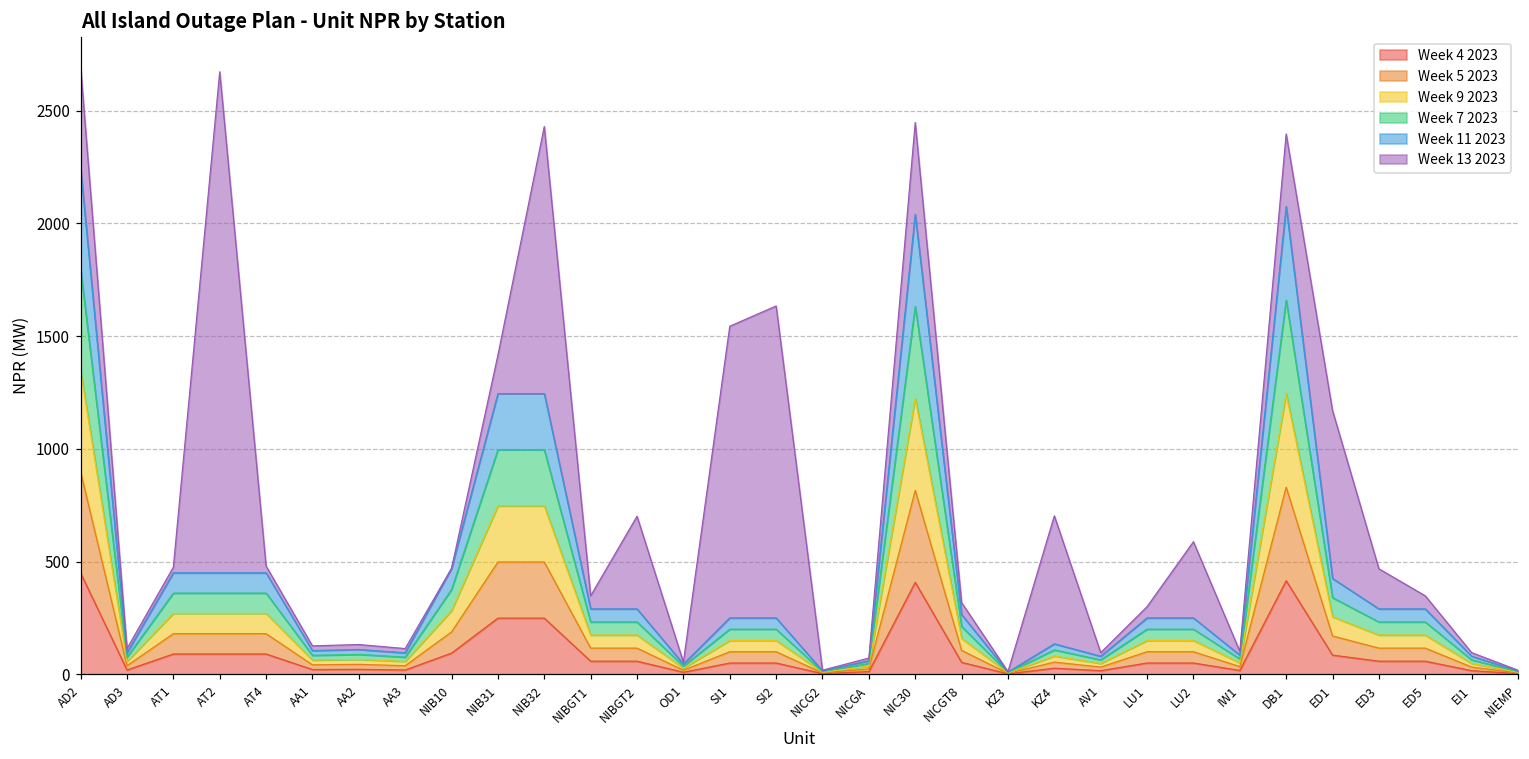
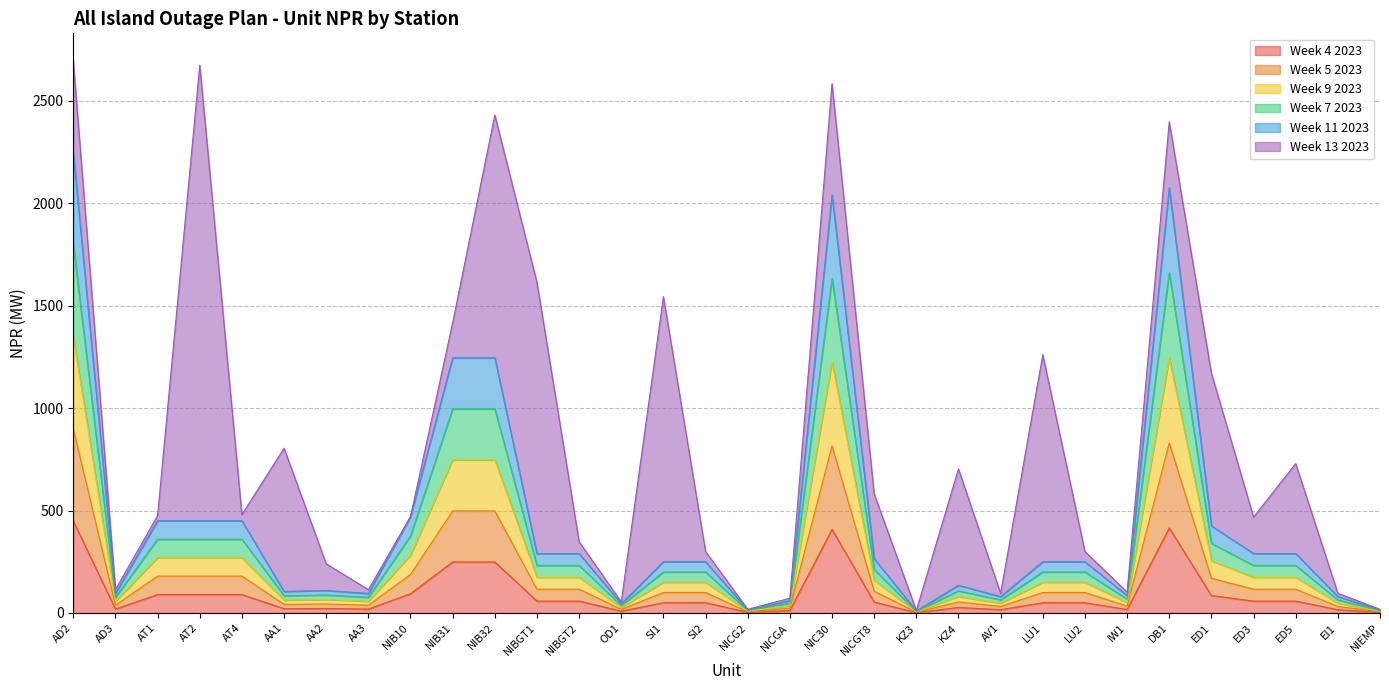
Week 13 2023, AA1: 20 -> 700
Week 13 2023, AA2: 20 -> 130
Week 13 2023, NIBGT1: 60 -> 1320
Week 13 2023, NIBGT2: 410 -> 60
Week 13 2023, SI2: 1380 -> 50
Week 13 2023, NIC30: 410 -> 540
Week 13 2023, NICGT8: 50 -> 320
Week 13 2023, LU1: 50 -> 1010
Week 13 2023, LU2: 340 -> 50
Week 13 2023, ED5: 60 -> 440
